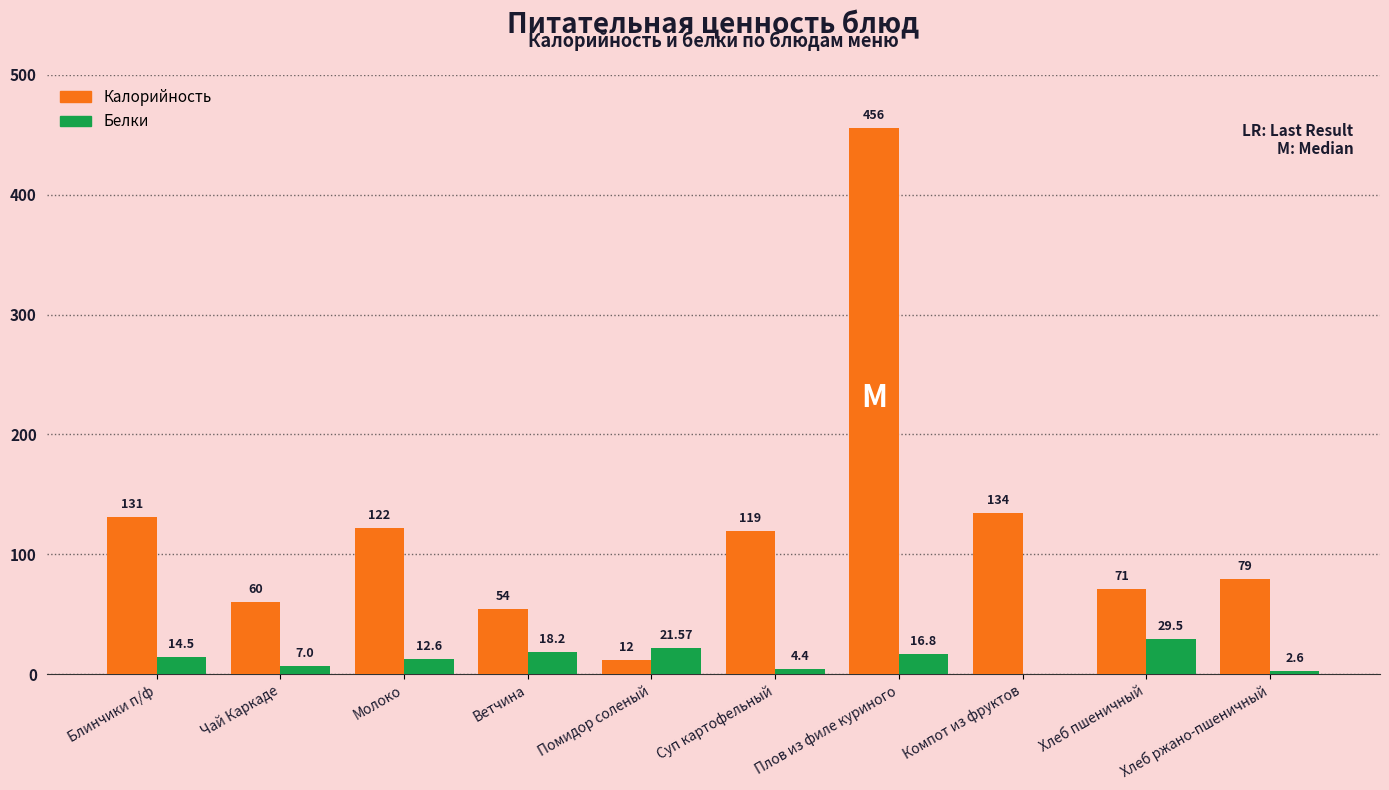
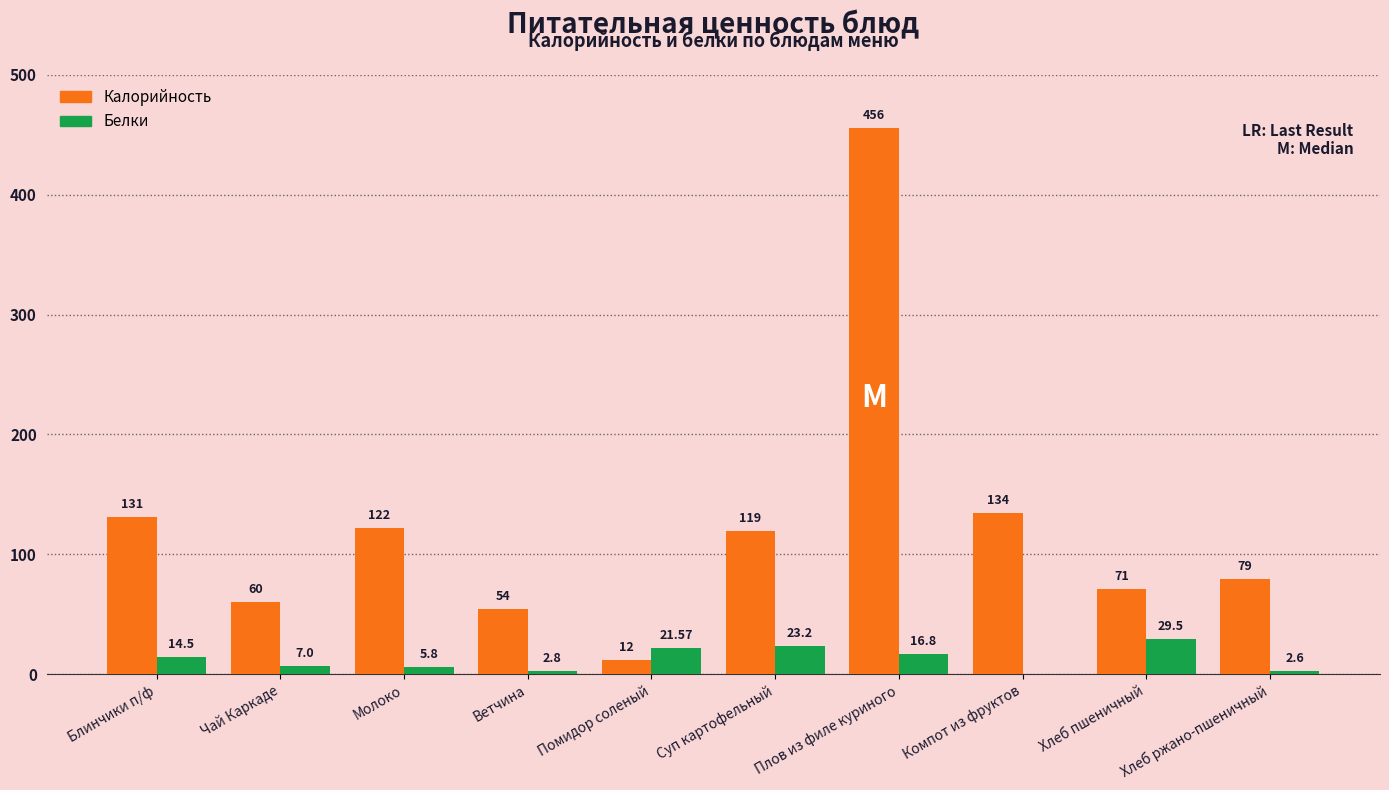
Белки, Молоко: 12.6 -> 5.8
Белки, Ветчина: 18.2 -> 2.8
Белки, Суп картофельный: 4.4 -> 23.2
